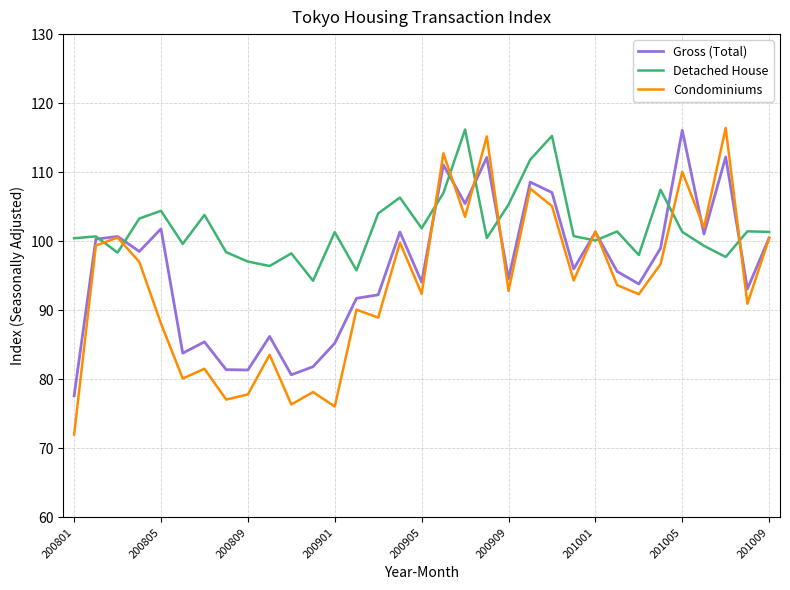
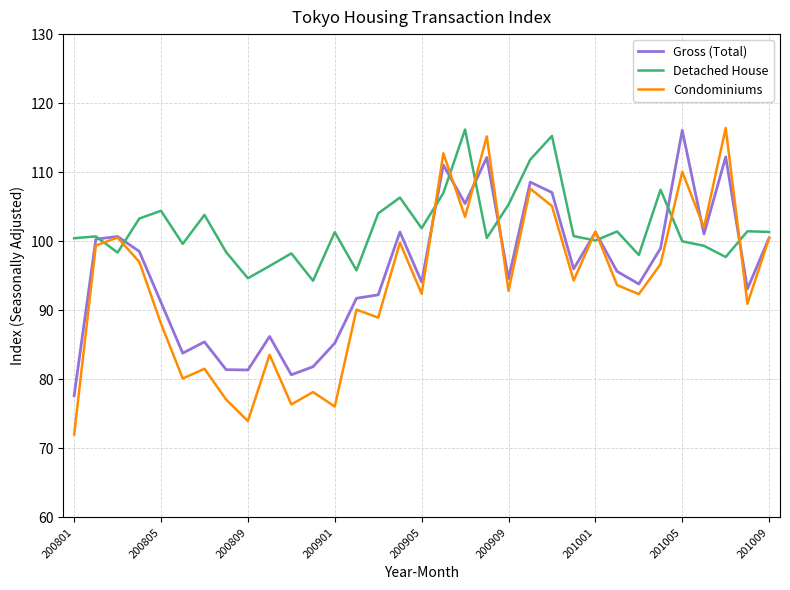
Gross (Total), 200805: 102 -> 91
Detached House, 200809: 97 -> 95
Condominiums, 200809: 78 -> 74
Detached House, 201005: 101 -> 100
